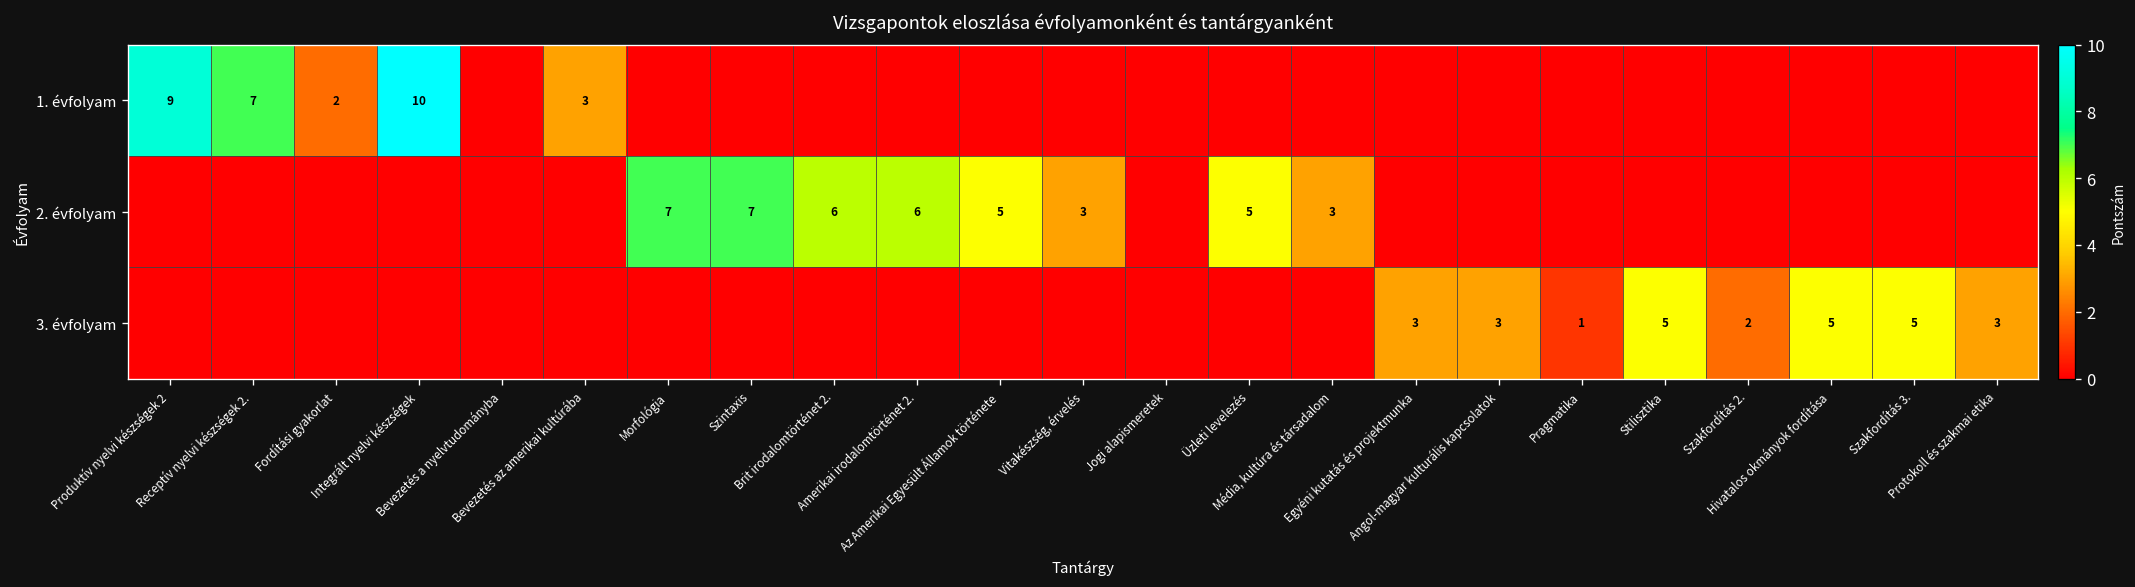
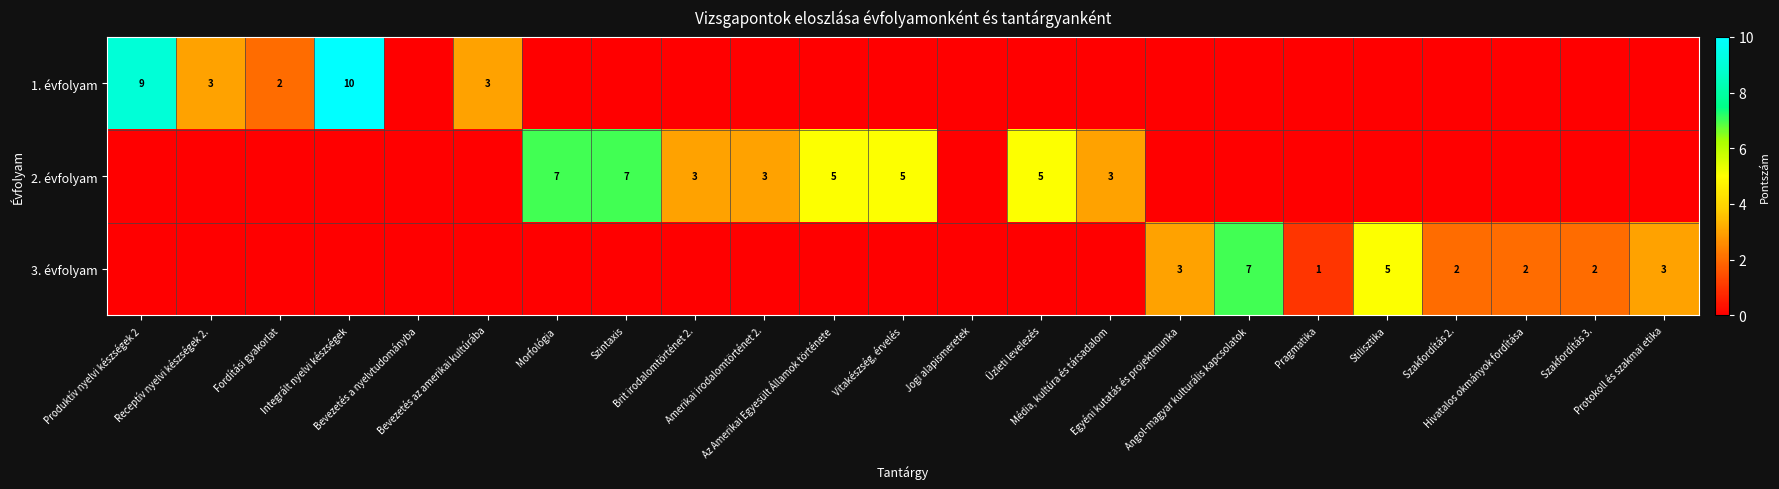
1. évfolyam, Receptív nyelvi készségek 2.: 7 -> 3
2. évfolyam, Brit irodalomtörténet 2.: 6 -> 3
2. évfolyam, Amerikai irodalomtörténet 2.: 6 -> 3
2. évfolyam, Vitakészség, érvelés: 3 -> 5
3. évfolyam, Angol-magyar kulturális kapcsolatok: 3 -> 7
3. évfolyam, Hivatalos okmányok fordítása: 5 -> 2
3. évfolyam, Szakfordítás 3.: 5 -> 2
